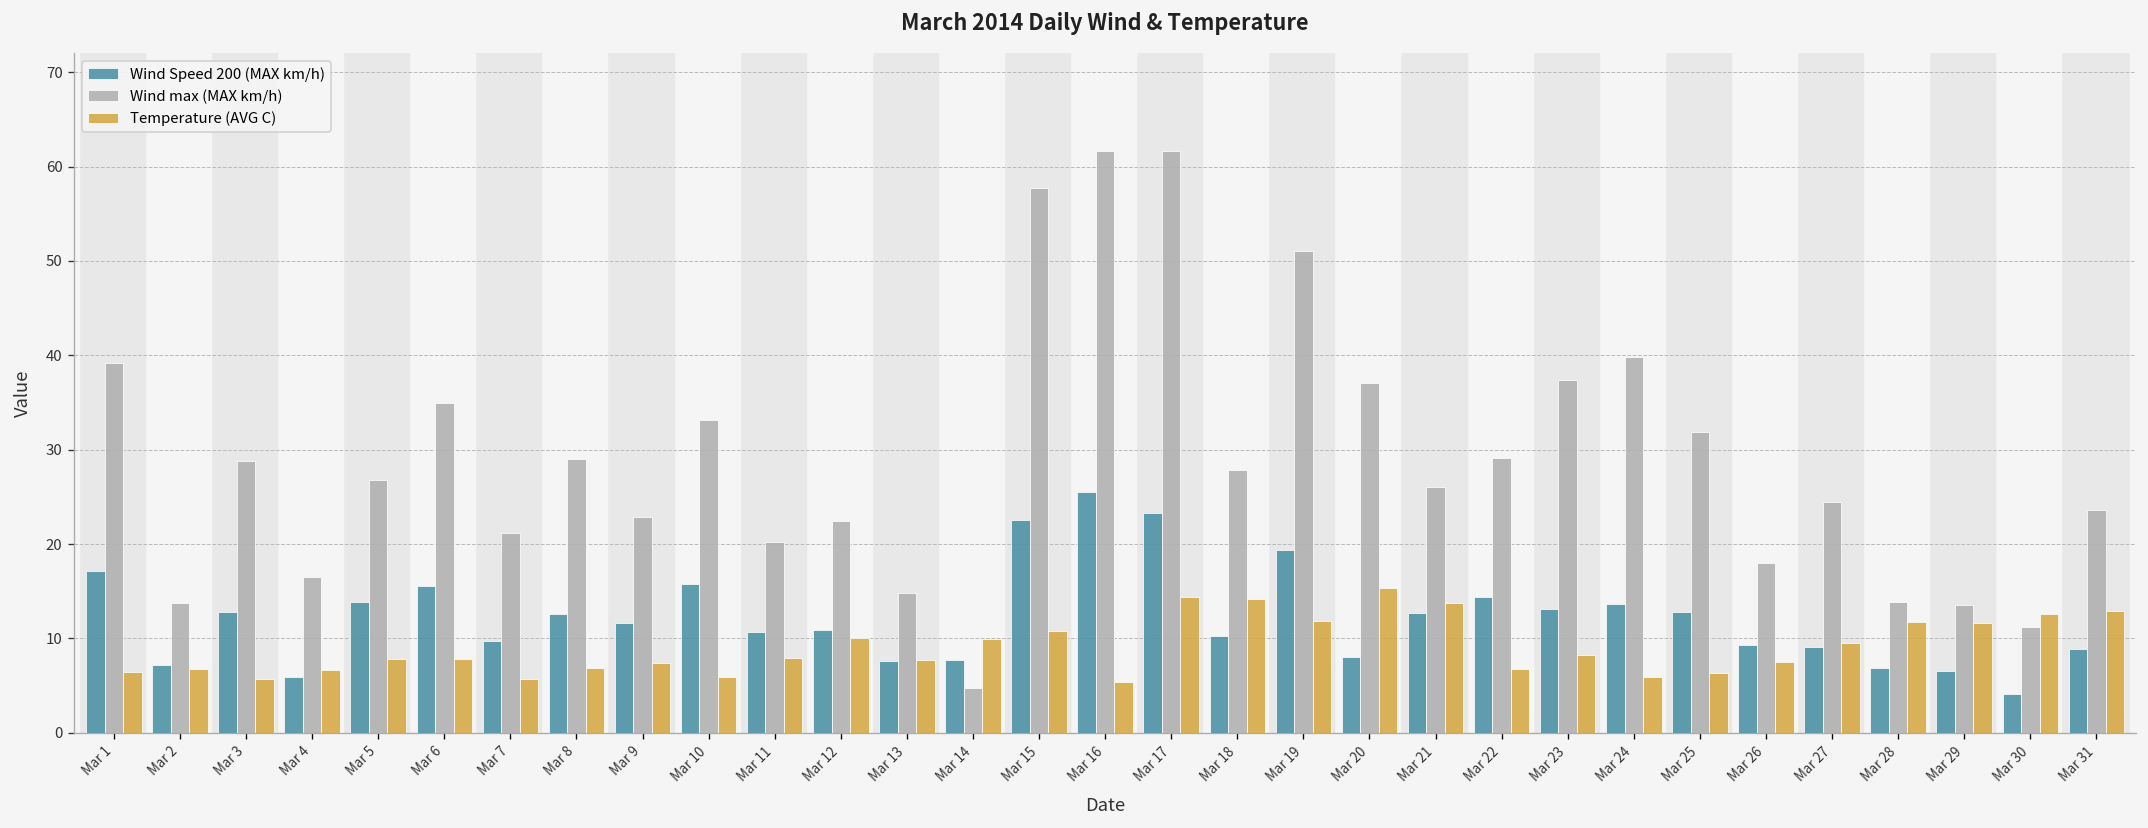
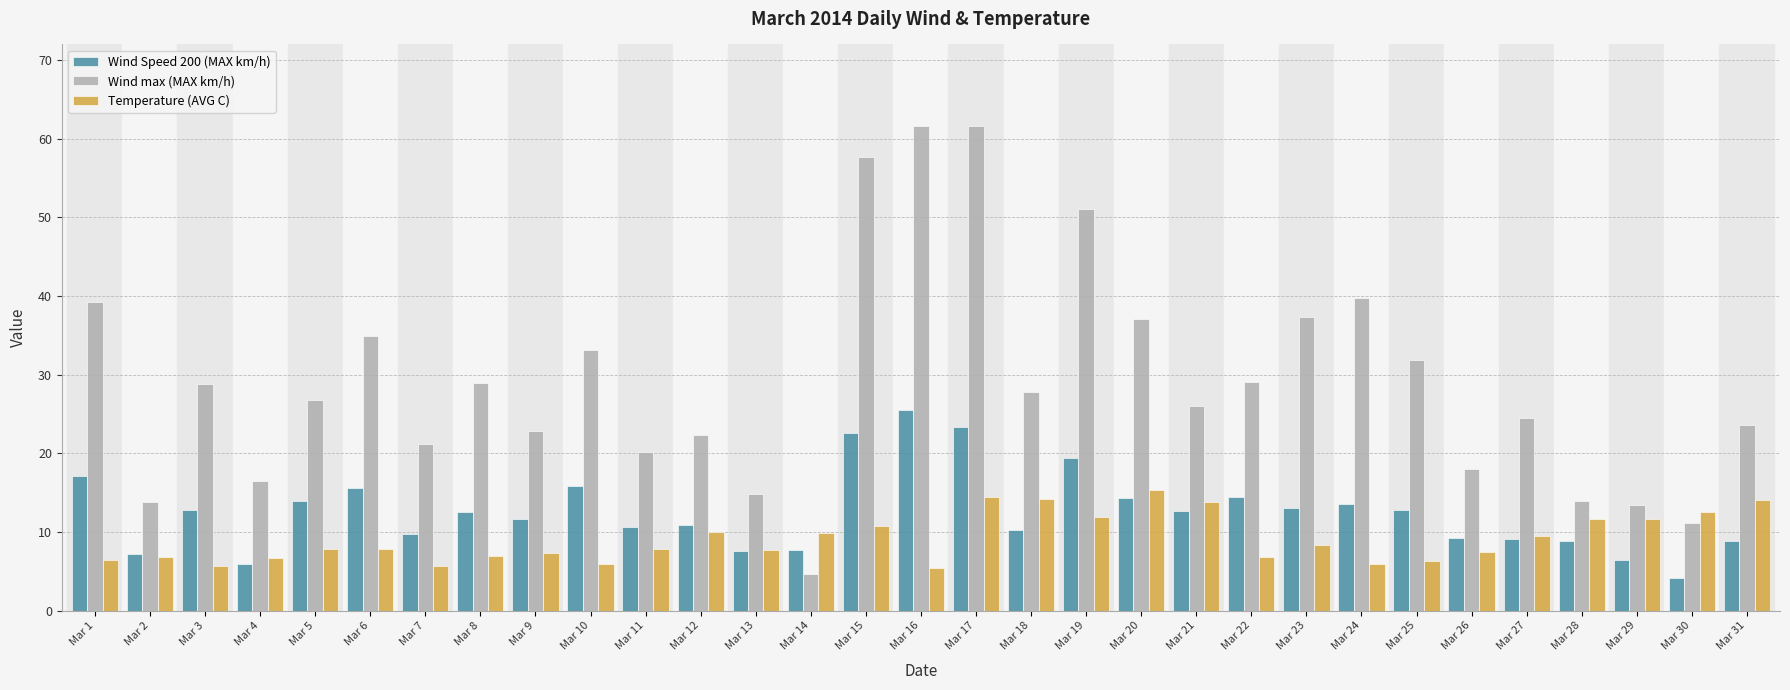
Wind Speed 200 (MAX km/h), Mar 20: 8 -> 14
Wind Speed 200 (MAX km/h), Mar 28: 7 -> 9
Temperature (AVG C), Mar 31: 13 -> 14
